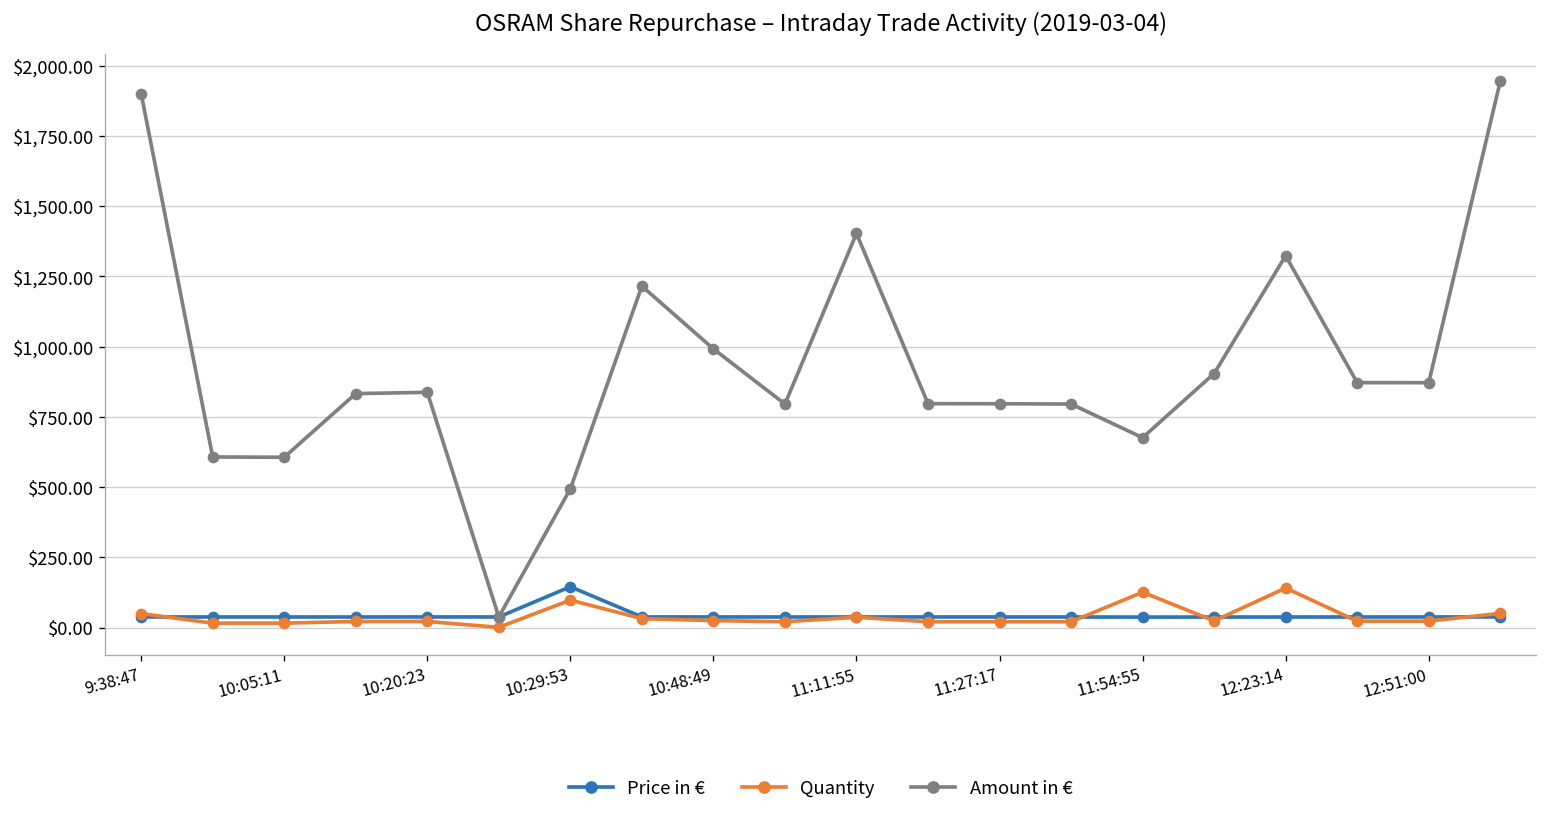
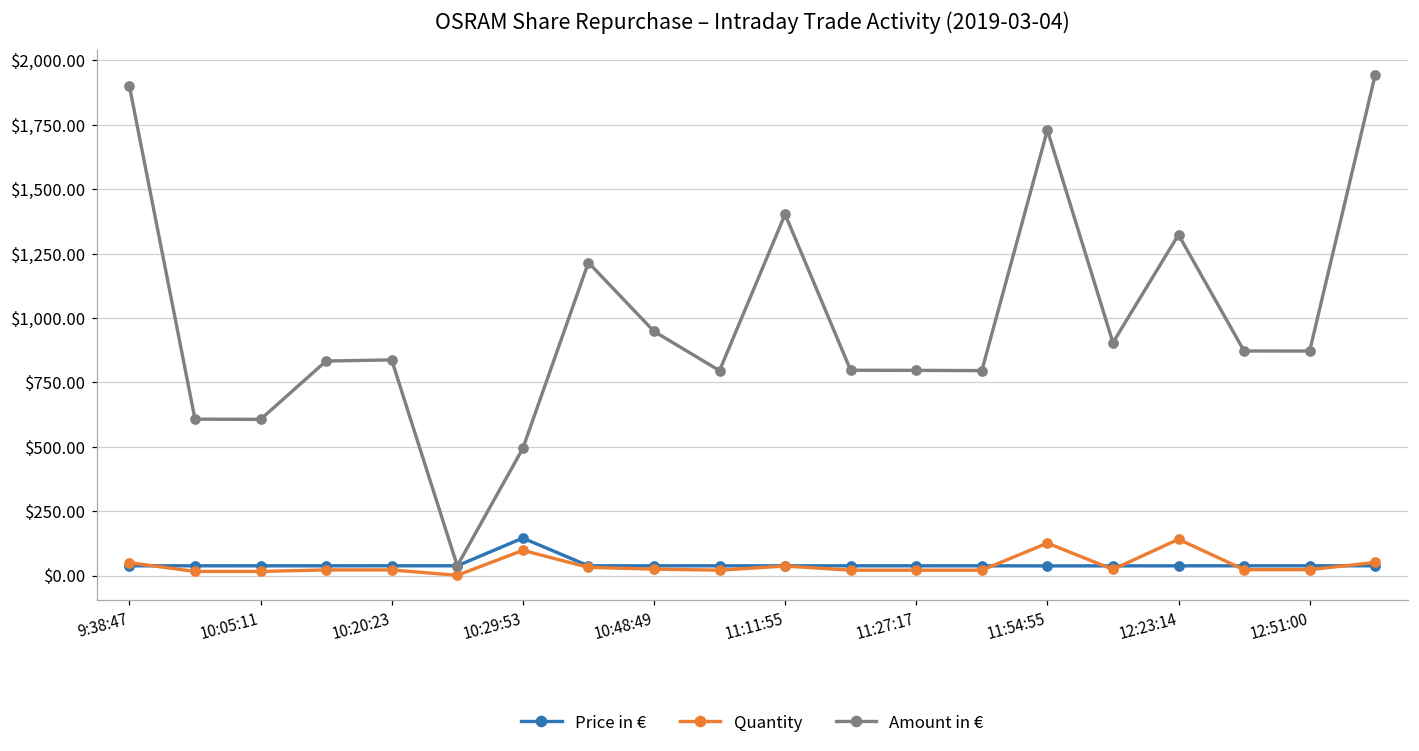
Amount in €, 10:48:49: $990 -> $950
Amount in €, 11:54:55: $680 -> $1,730
